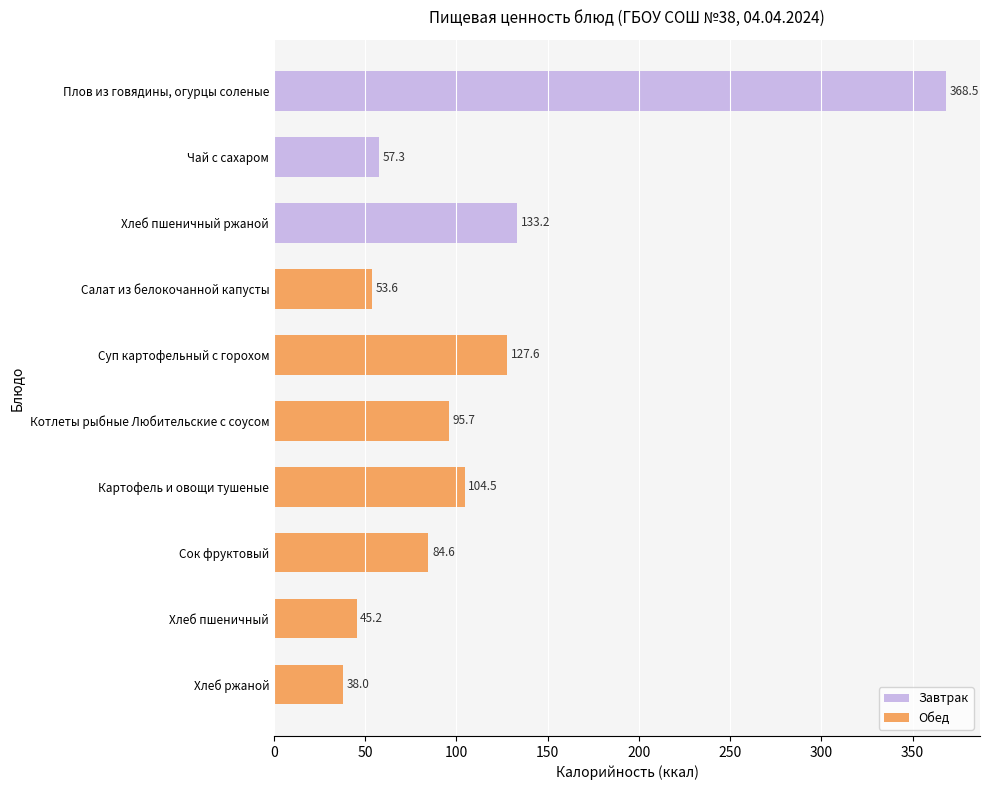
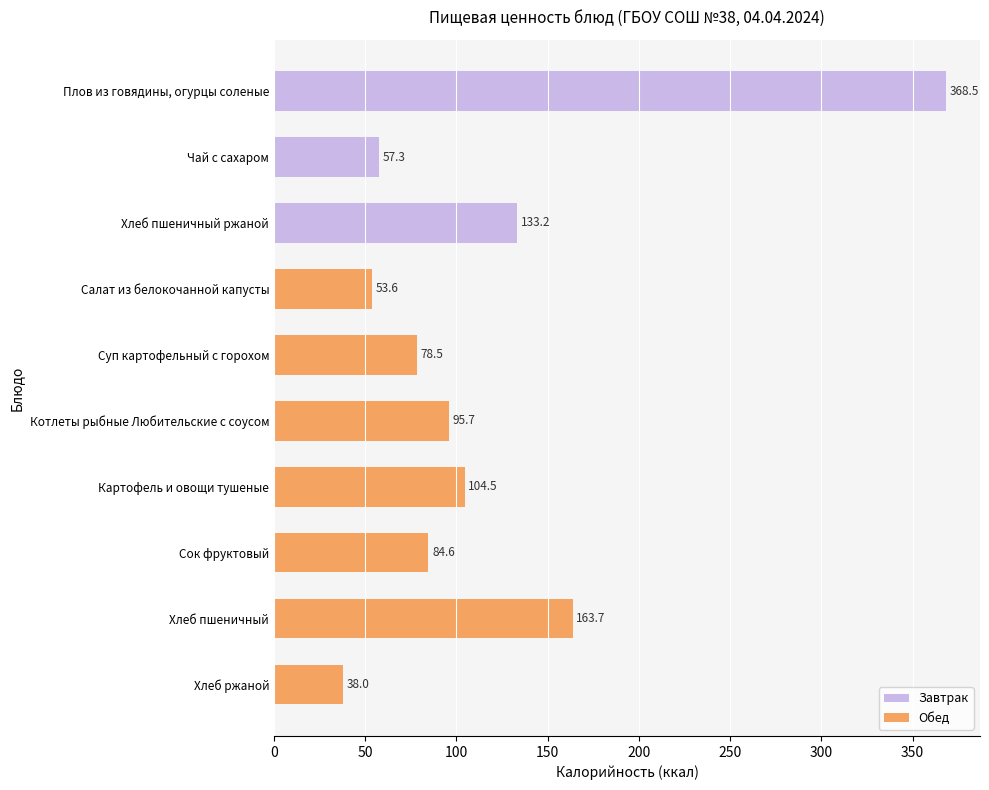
Суп картофельный с горохом: 127.6 -> 78.5
Хлеб пшеничный: 45.2 -> 163.7
